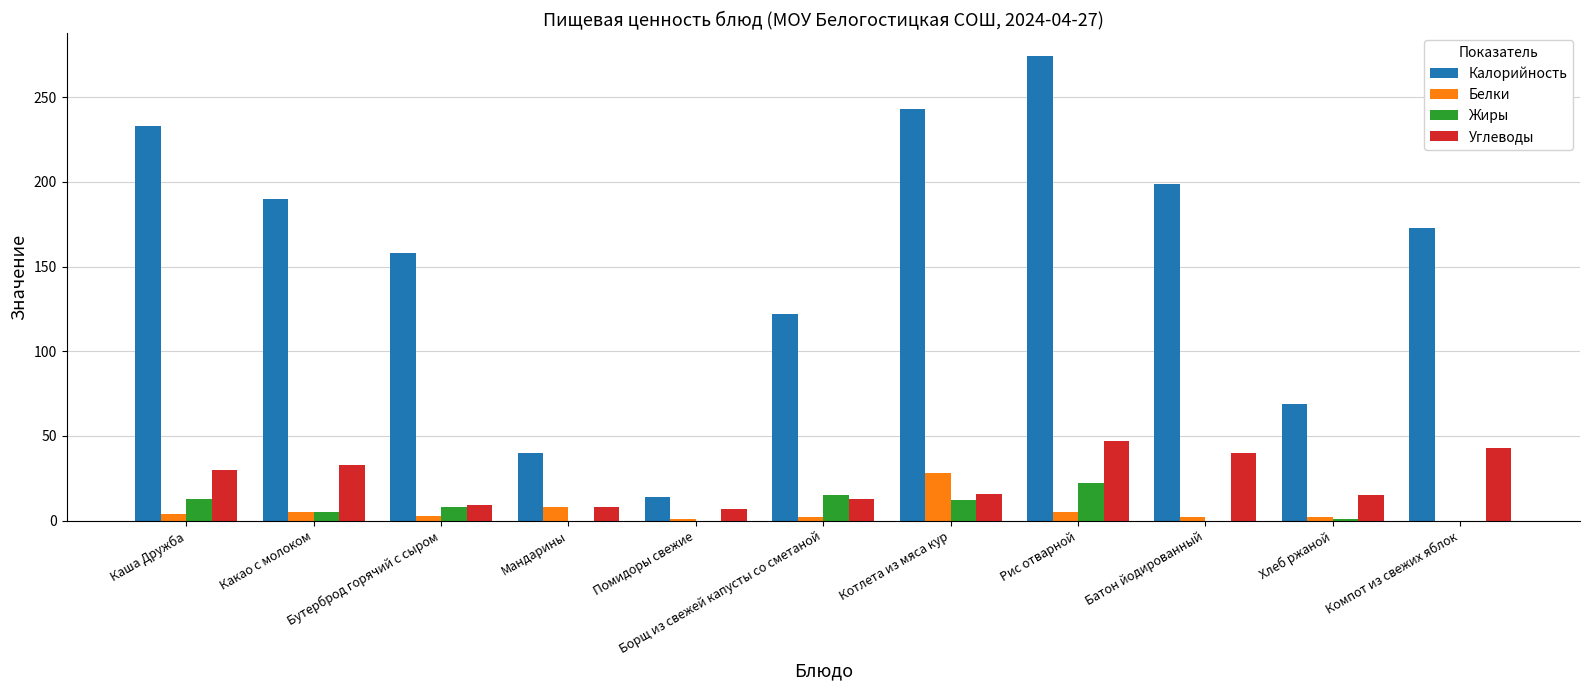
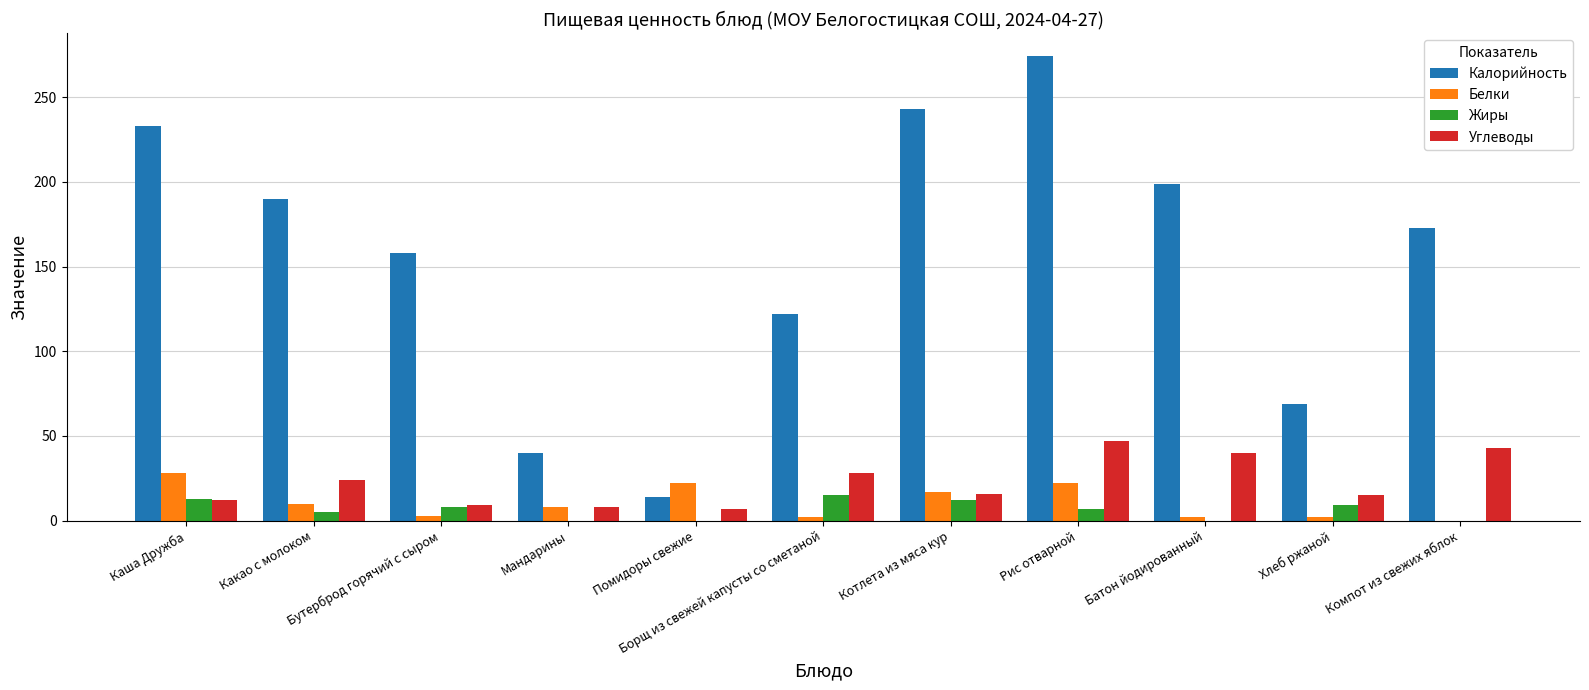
Белки, Каша Дружба: 4 -> 28
Углеводы, Каша Дружба: 30 -> 12
Белки, Какао с молоком: 5 -> 10
Углеводы, Какао с молоком: 33 -> 24
Белки, Помидоры свежие: 1 -> 22
Углеводы, Борщ из свежей капусты со сметаной: 13 -> 28
Белки, Котлета из мяса кур: 28 -> 17
Белки, Рис отварной: 5 -> 22
Жиры, Рис отварной: 22 -> 7
Жиры, Хлеб ржаной: 1 -> 9
